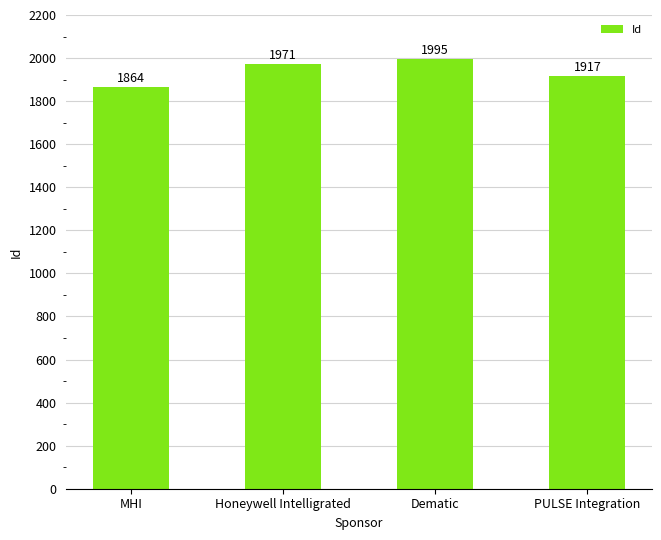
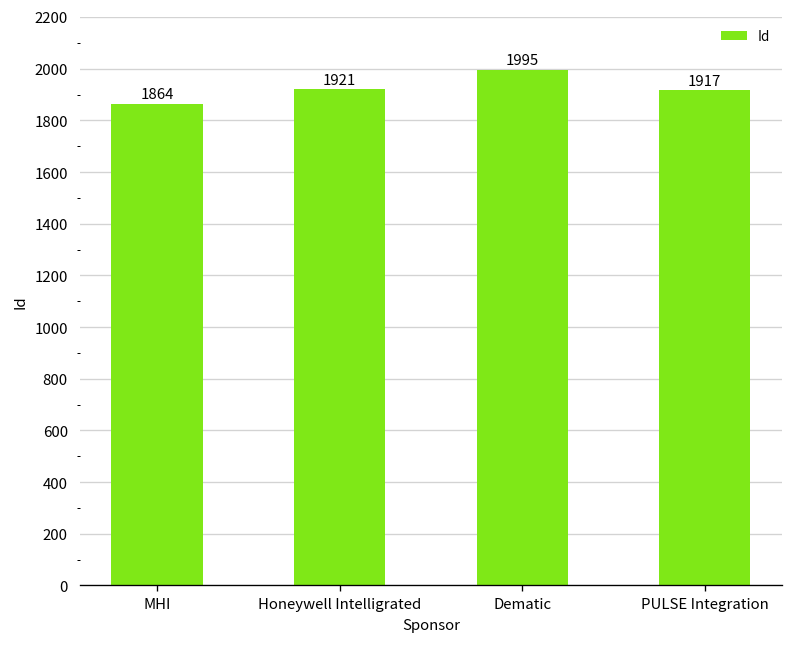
Honeywell Intelligrated: 1971 -> 1921
